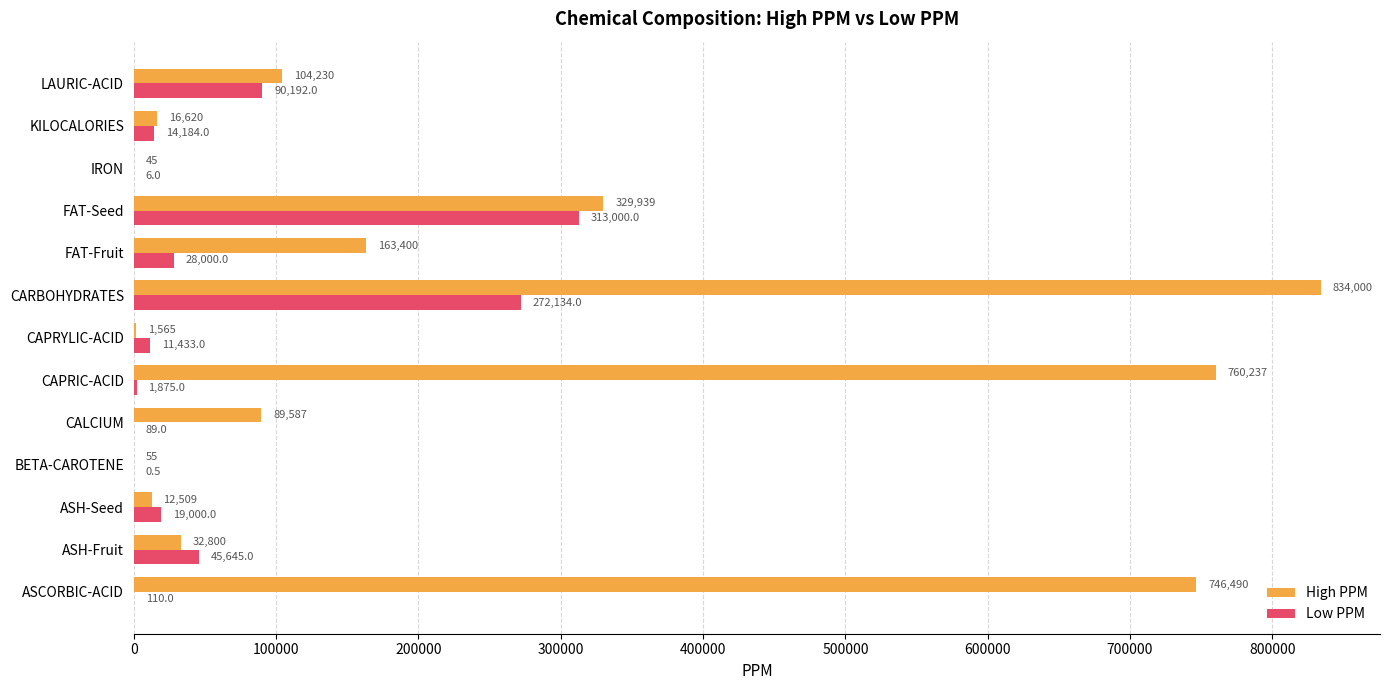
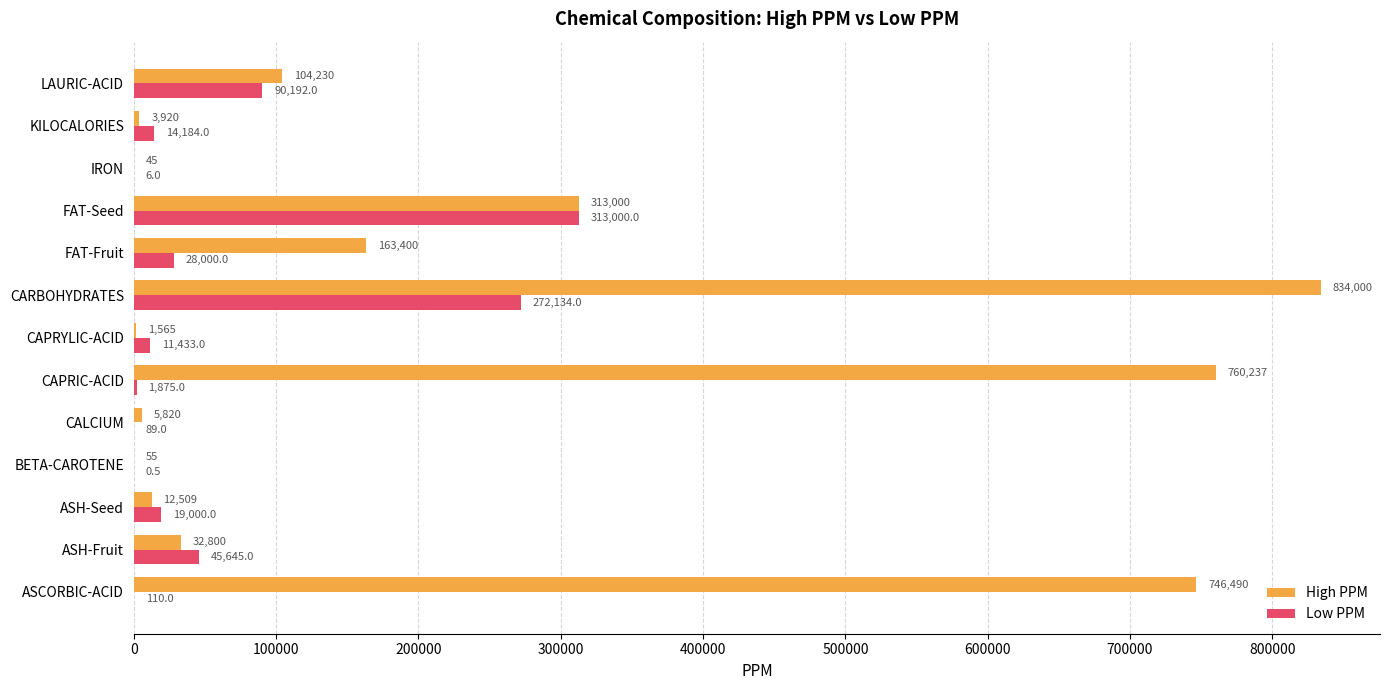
High PPM, KILOCALORIES: 16,620 -> 3,920
High PPM, FAT-Seed: 329,939 -> 313,000
High PPM, CALCIUM: 89,587 -> 5,820
